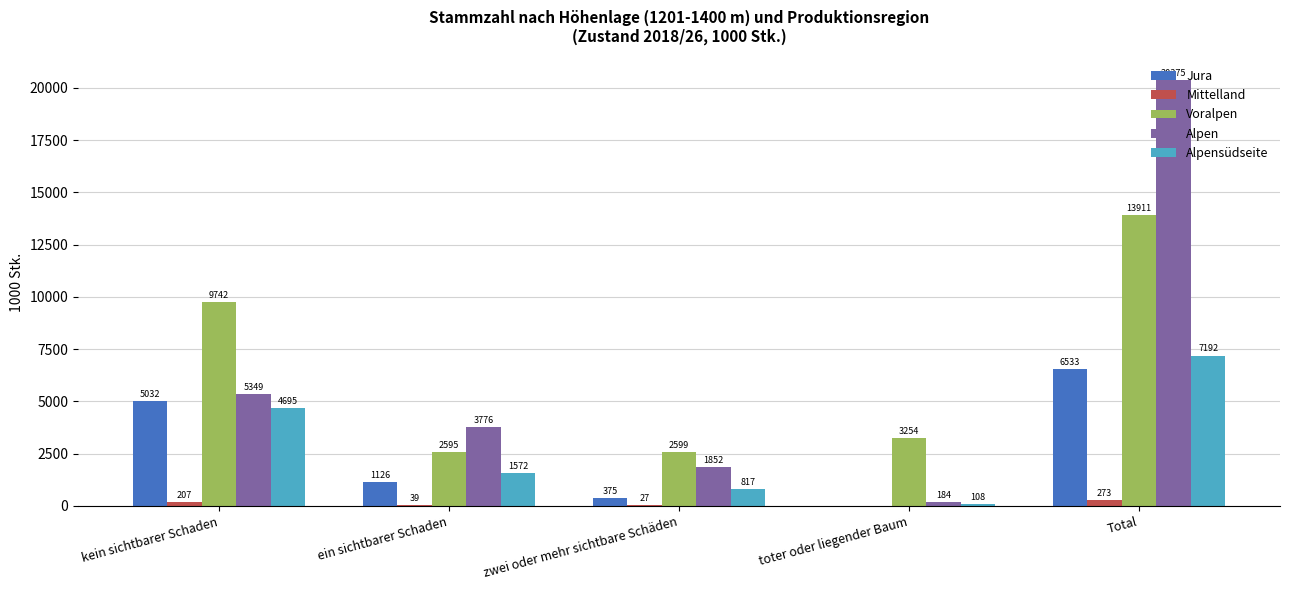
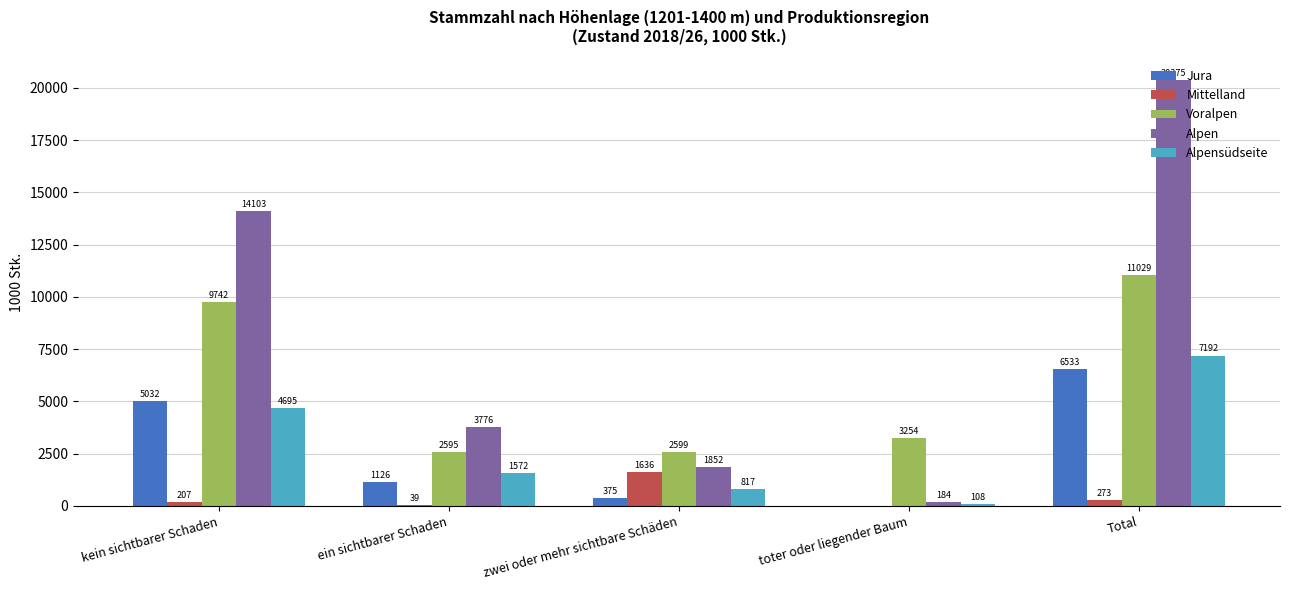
Alpen, kein sichtbarer Schaden: 5349 -> 14103
Mittelland, zwei oder mehr sichtbare Schäden: 27 -> 1636
Voralpen, Total: 13911 -> 11029
